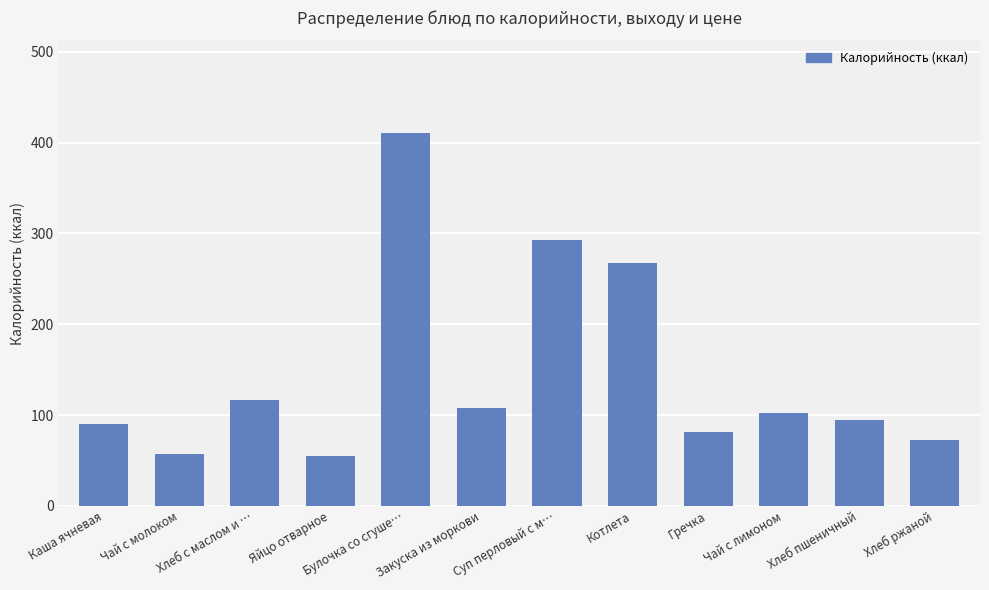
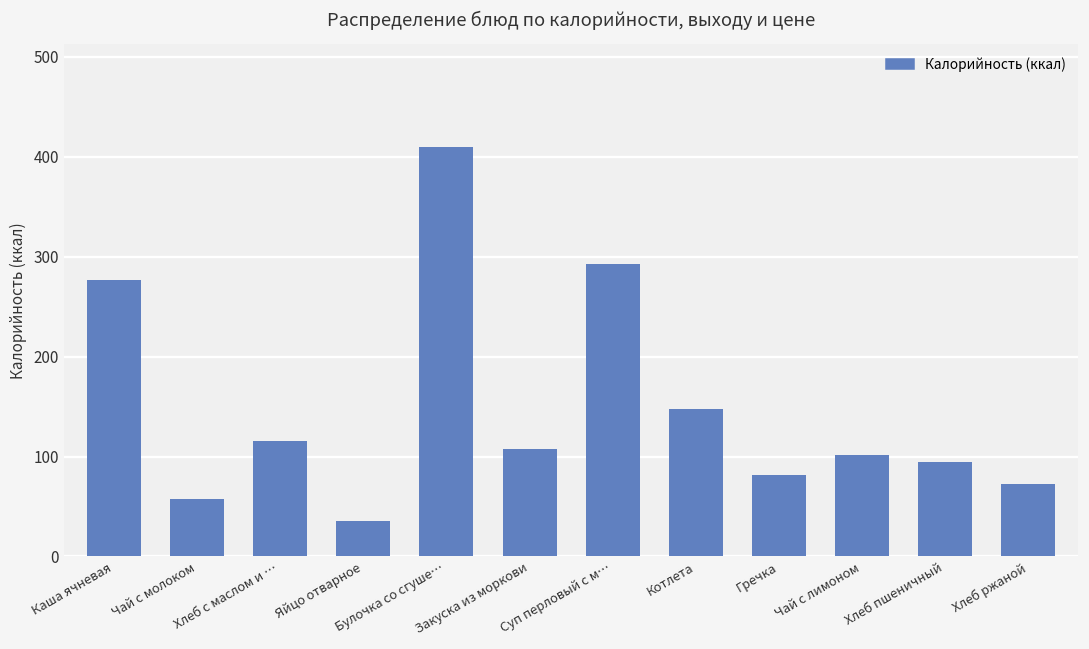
Каша ячневая: 90 -> 280
Яйцо отварное: 60 -> 40
Котлета: 270 -> 150
